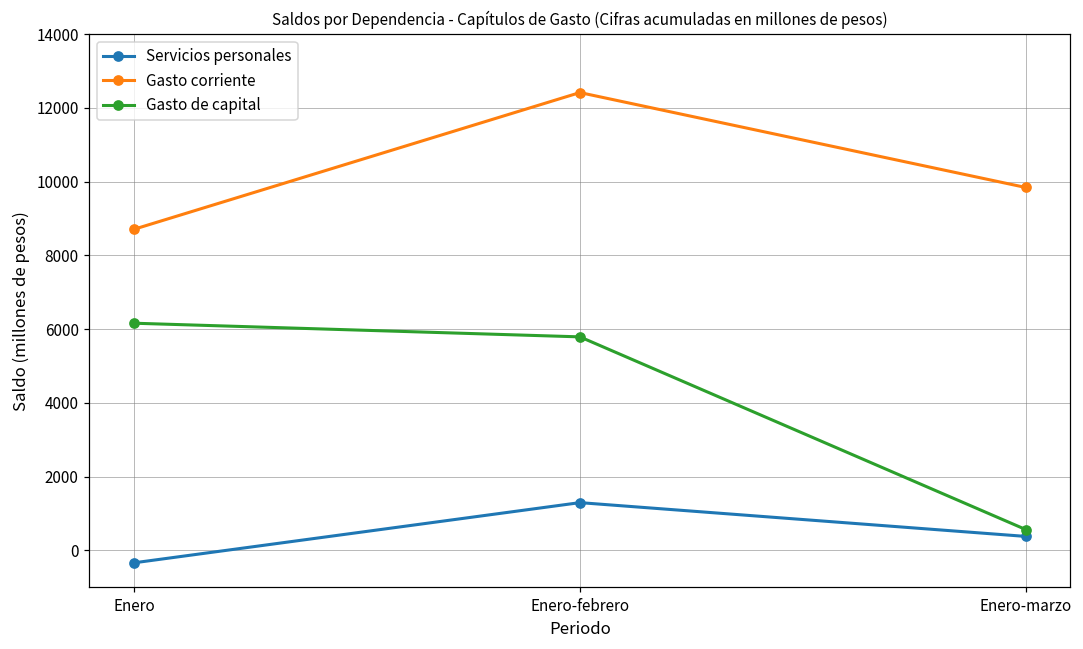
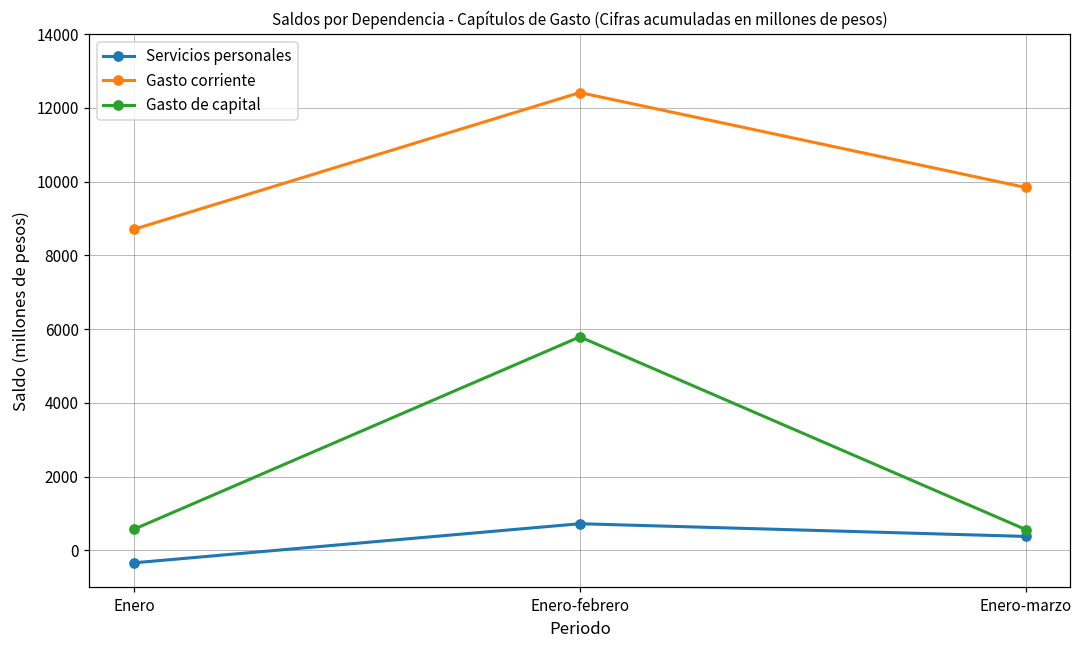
Gasto de capital, Enero: 6200 -> 600
Servicios personales, Enero-febrero: 1300 -> 700
